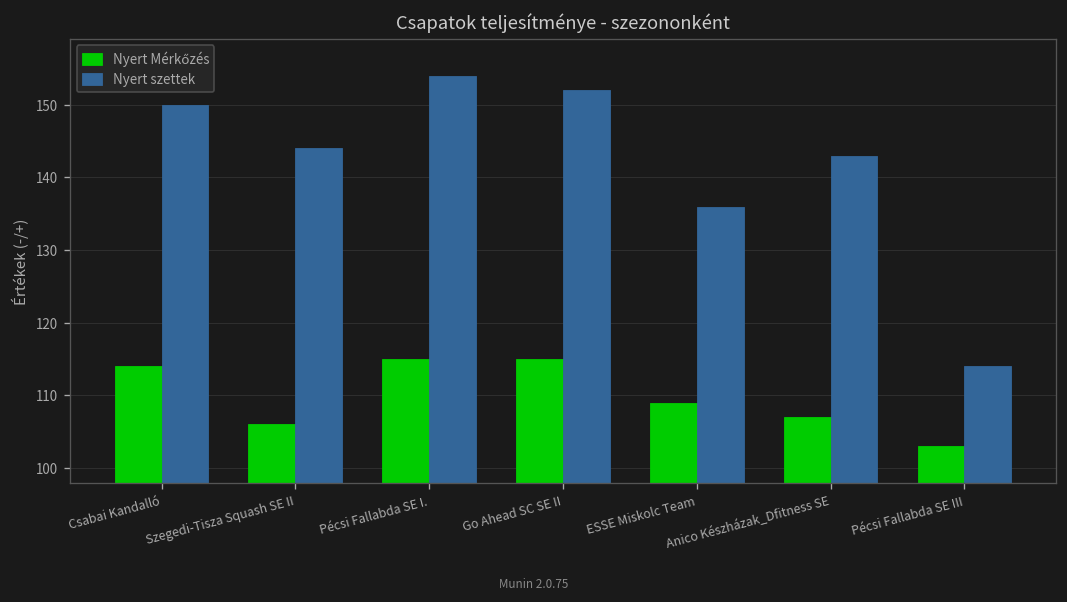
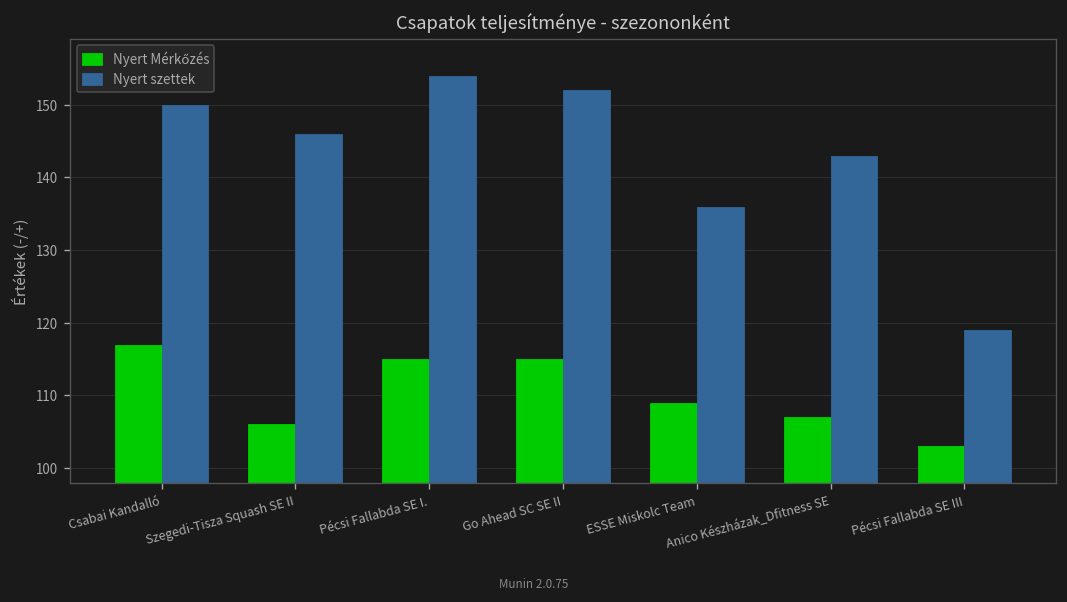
Nyert Mérkőzés, Csabai Kandalló: 114 -> 117
Nyert szettek, Szegedi-Tisza Squash SE II: 144 -> 146
Nyert szettek, Pécsi Fallabda SE III: 114 -> 119
